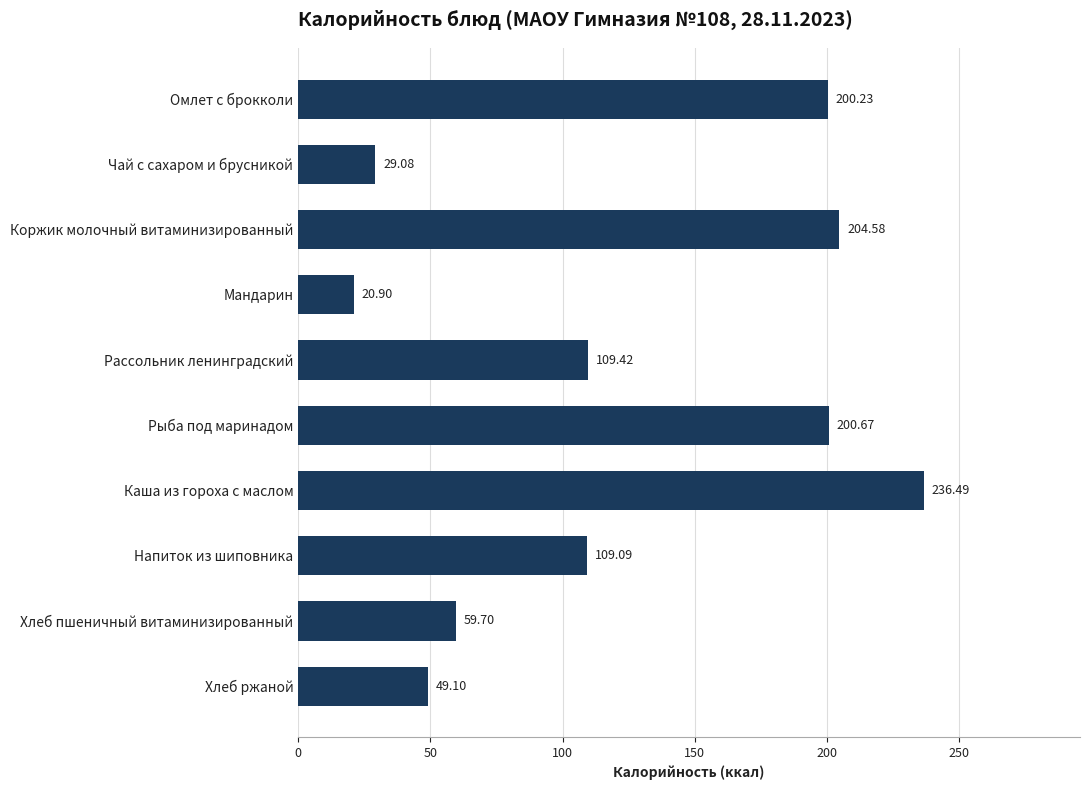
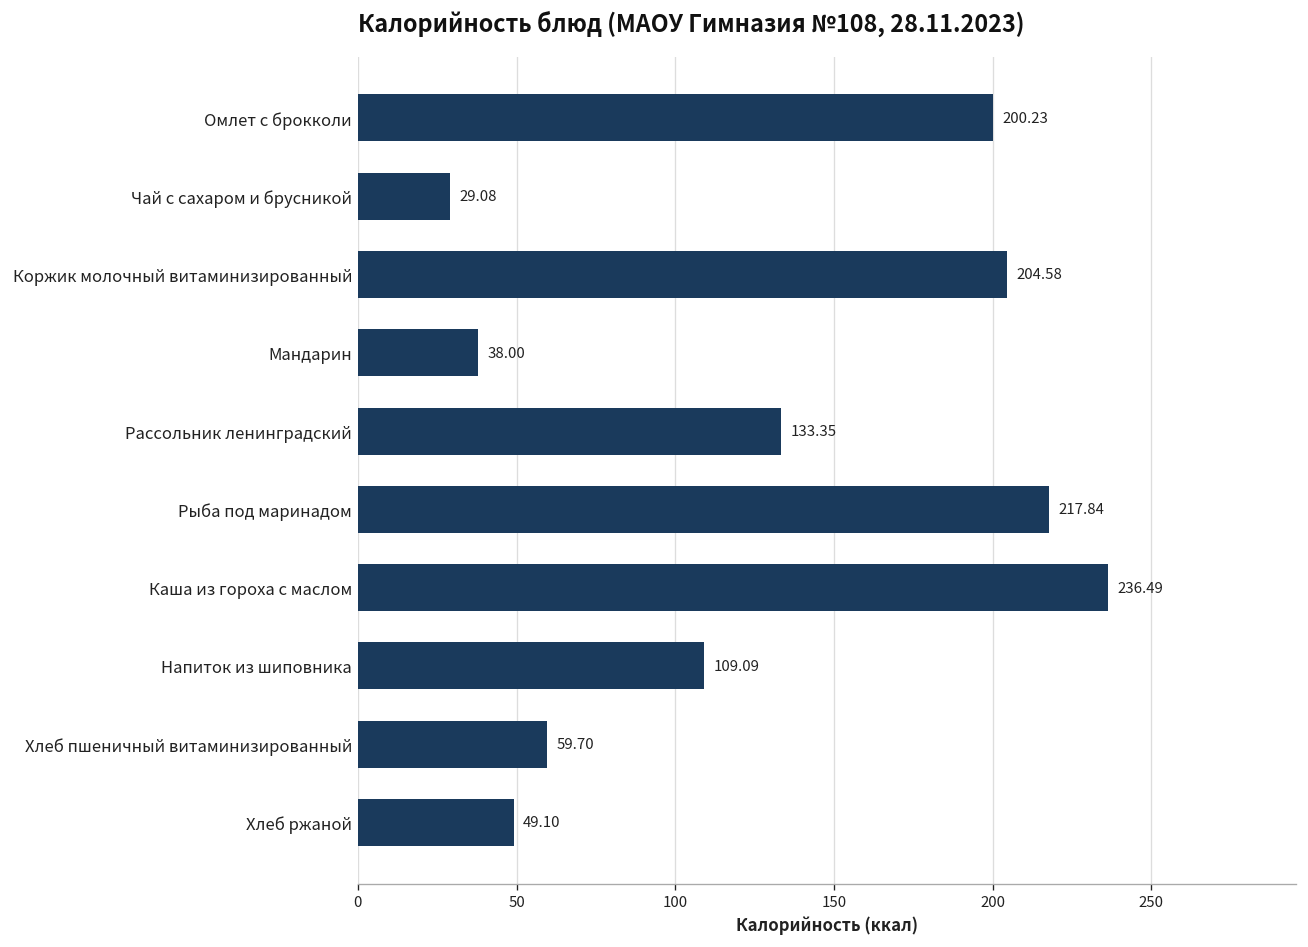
Мандарин: 20.90 -> 38.00
Рассольник ленинградский: 109.42 -> 133.35
Рыба под маринадом: 200.67 -> 217.84
